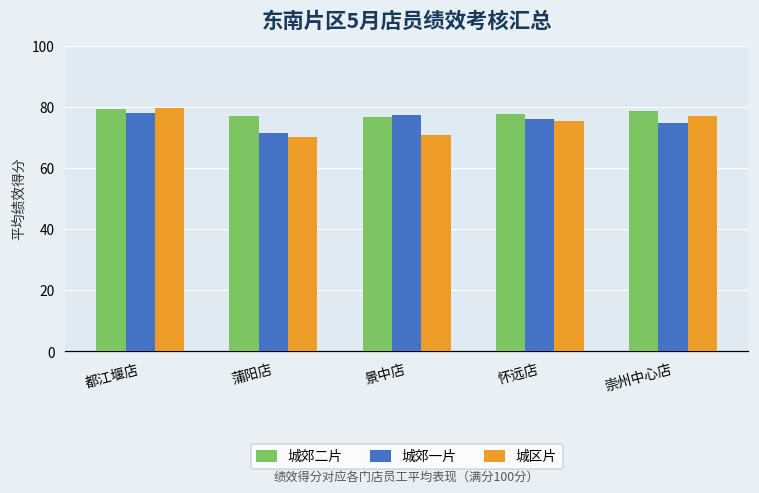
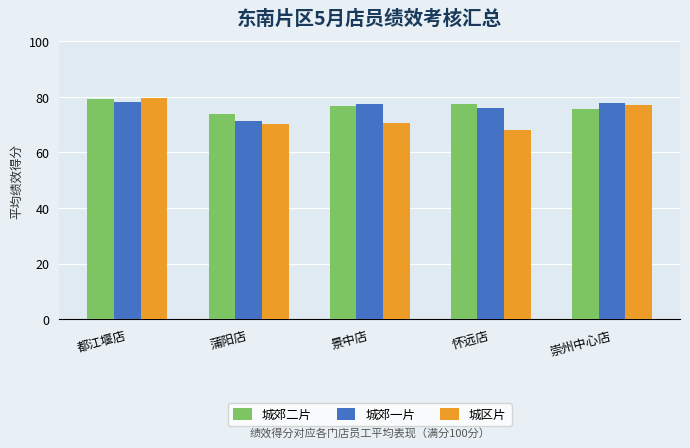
城郊二片, 蒲阳店: 77 -> 74
城区片, 怀远店: 76 -> 68
城郊二片, 崇州中心店: 79 -> 76
城郊一片, 崇州中心店: 75 -> 78
